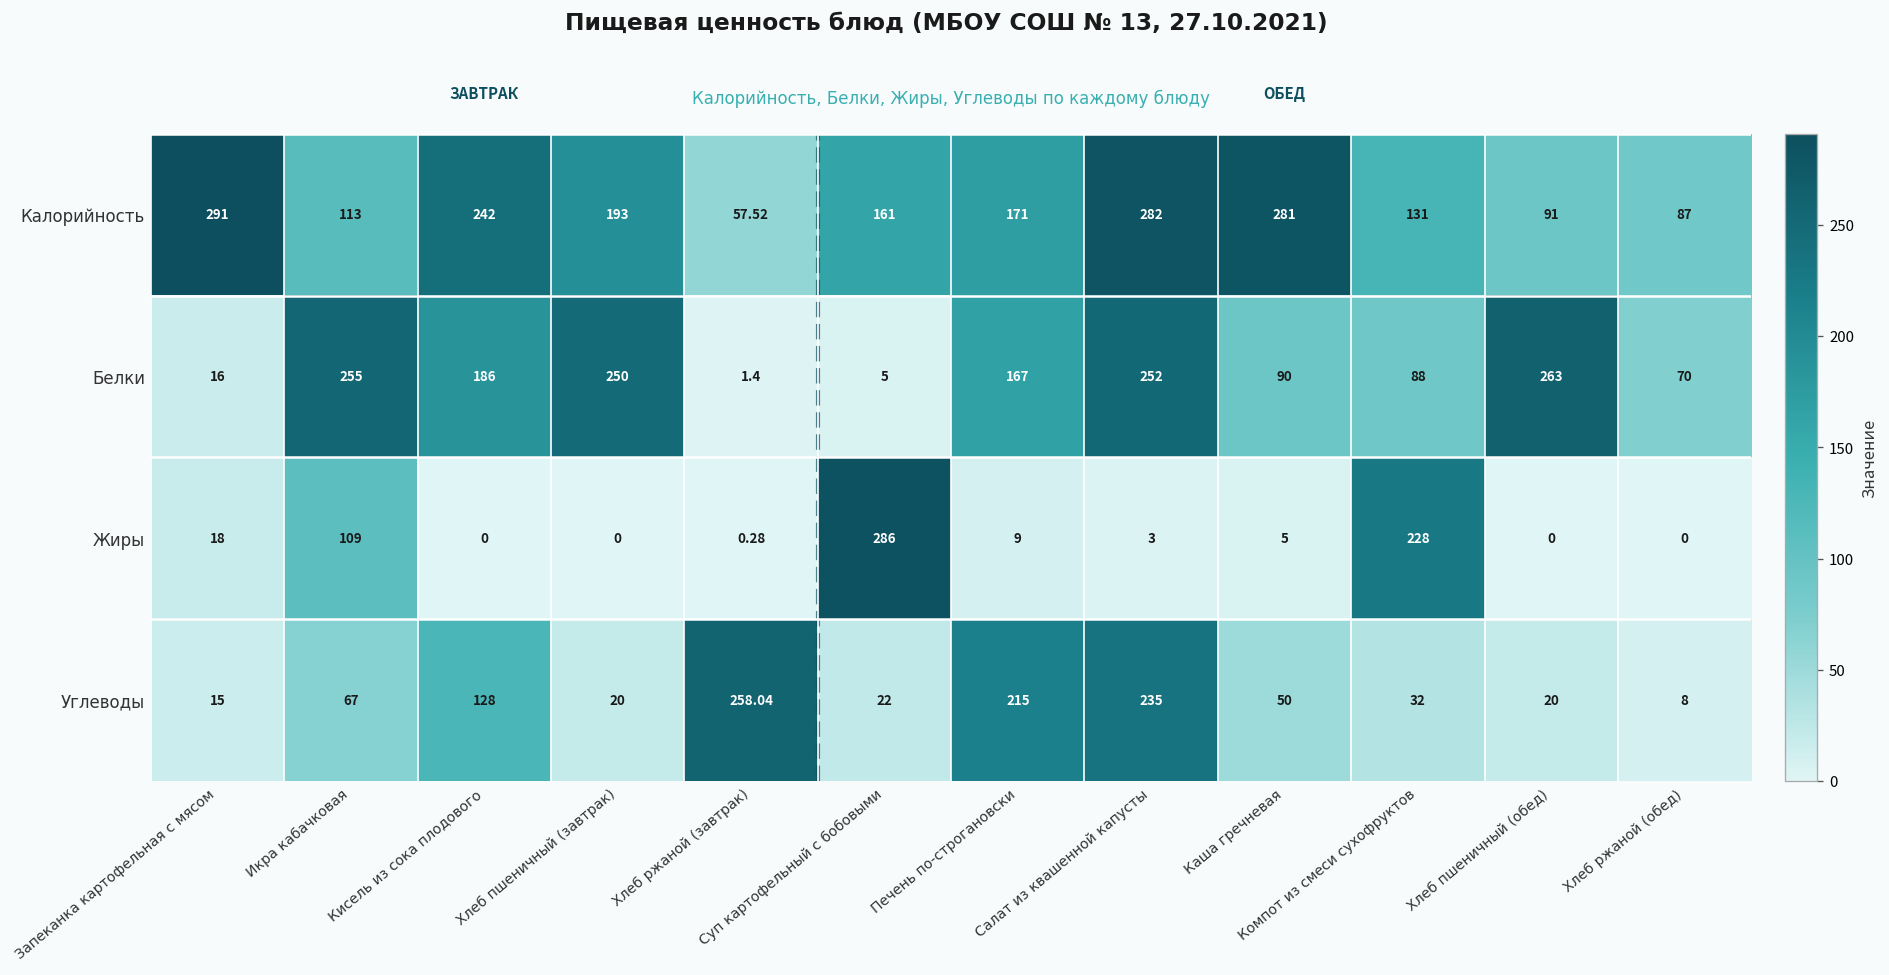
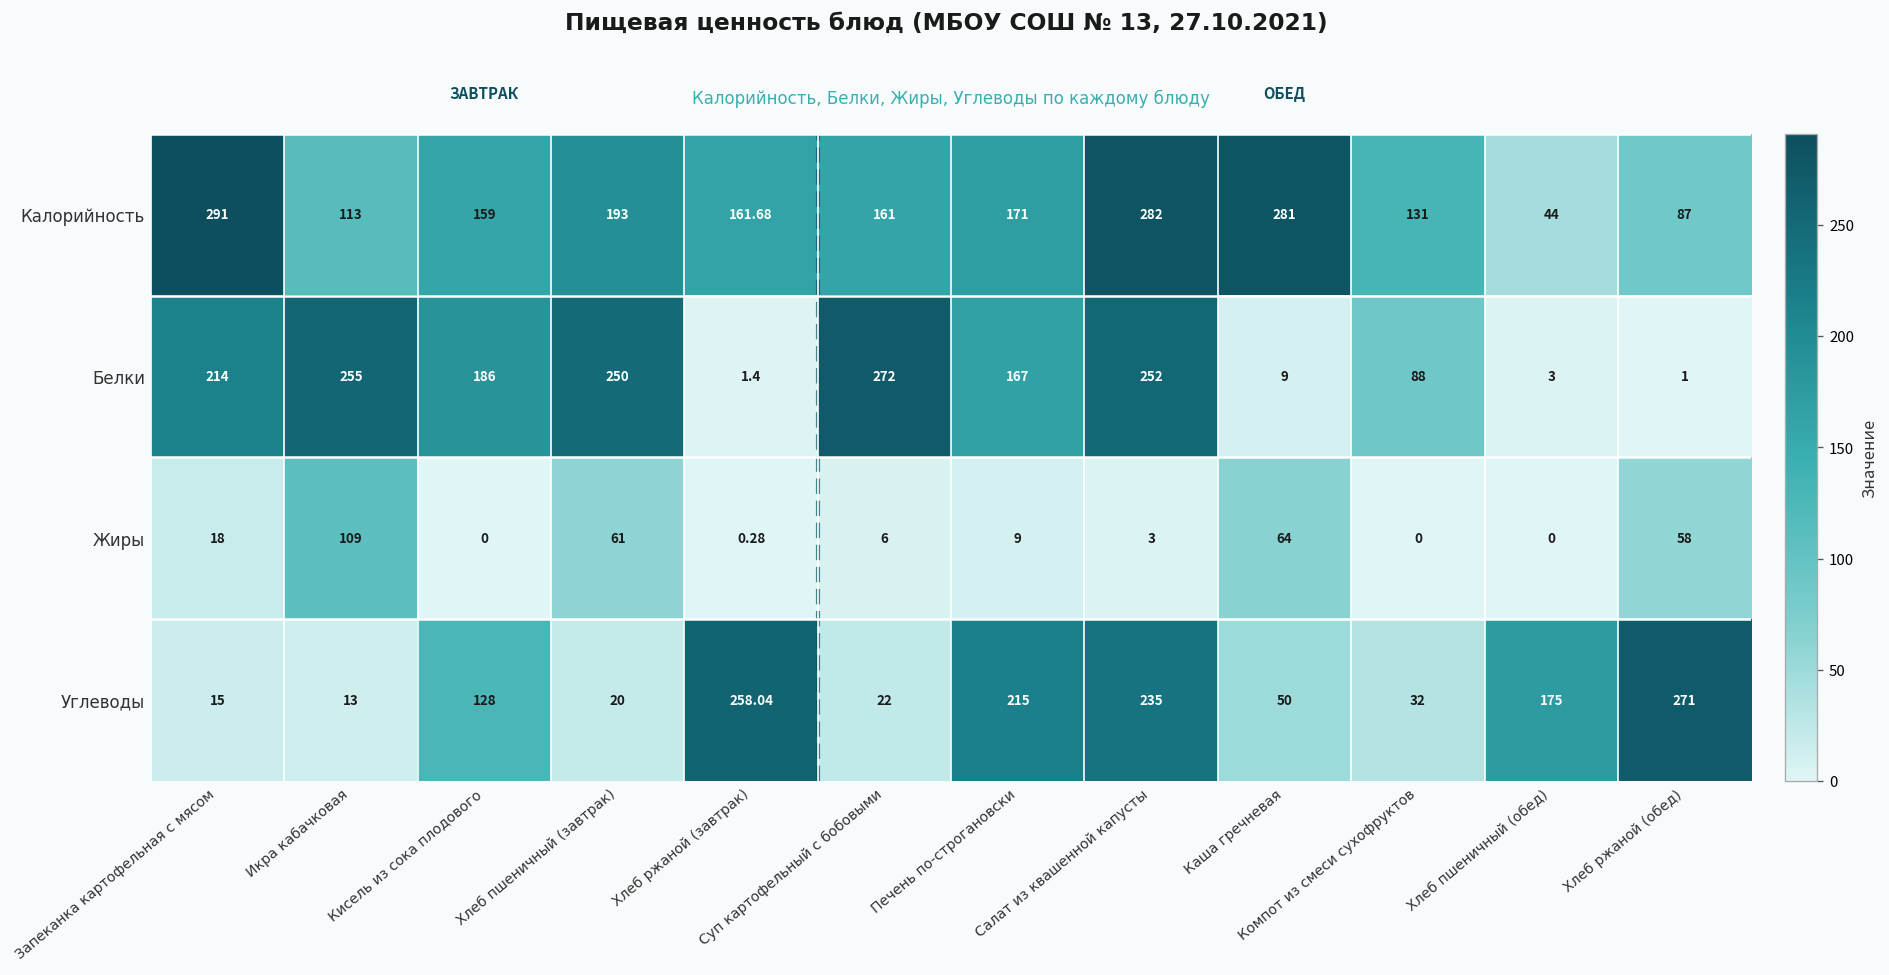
Калорийность, Кисель из сока плодового: 242 -> 159
Калорийность, Хлеб ржаной (завтрак): 57.52 -> 161.68
Калорийность, Хлеб пшеничный (обед): 91 -> 44
Белки, Запеканка картофельная с мясом: 16 -> 214
Белки, Суп картофельный с бобовыми: 5 -> 272
Белки, Каша гречневая: 90 -> 9
Белки, Хлеб пшеничный (обед): 263 -> 3
Белки, Хлеб ржаной (обед): 70 -> 1
Жиры, Хлеб пшеничный (завтрак): 0 -> 61
Жиры, Суп картофельный с бобовыми: 286 -> 6
Жиры, Каша гречневая: 5 -> 64
Жиры, Компот из смеси сухофруктов: 228 -> 0
Жиры, Хлеб ржаной (обед): 0 -> 58
Углеводы, Икра кабачковая: 67 -> 13
Углеводы, Хлеб пшеничный (обед): 20 -> 175
Углеводы, Хлеб ржаной (обед): 8 -> 271
